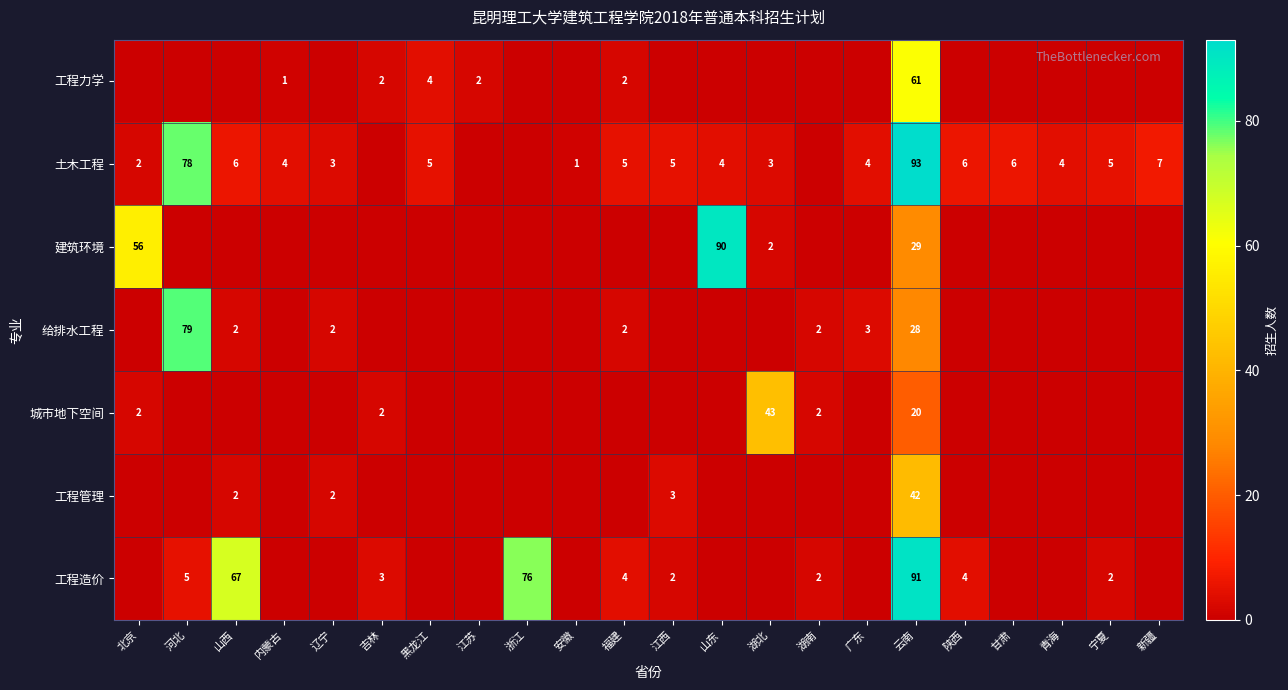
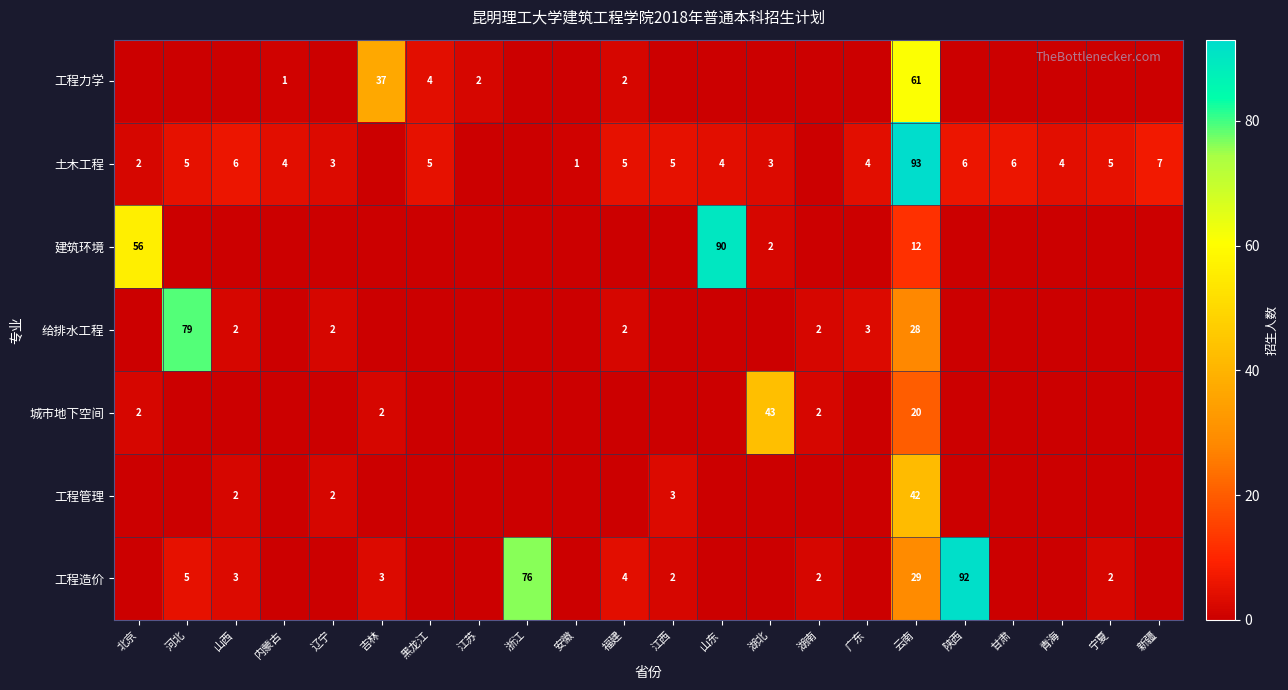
工程力学, 吉林: 2 -> 37
土木工程, 河北: 78 -> 5
建筑环境, 云南: 29 -> 12
工程造价, 山西: 67 -> 3
工程造价, 云南: 91 -> 29
工程造价, 陕西: 4 -> 92
